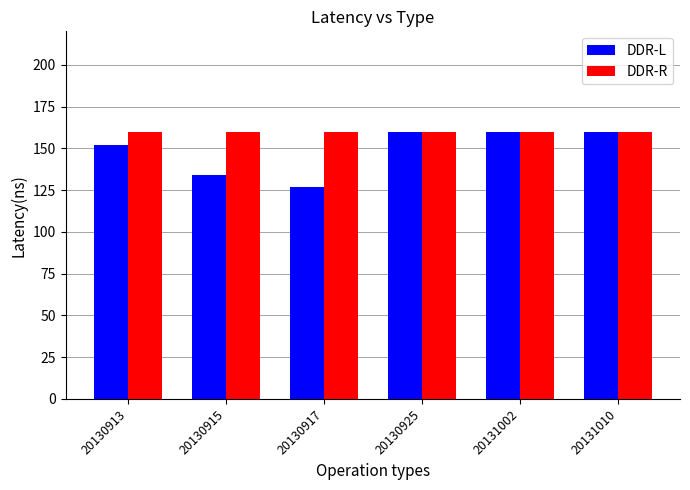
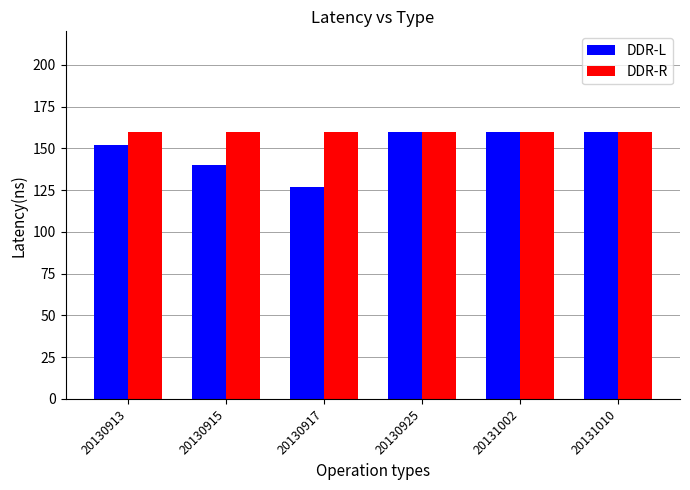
DDR-L, 20130915: 134 -> 140
